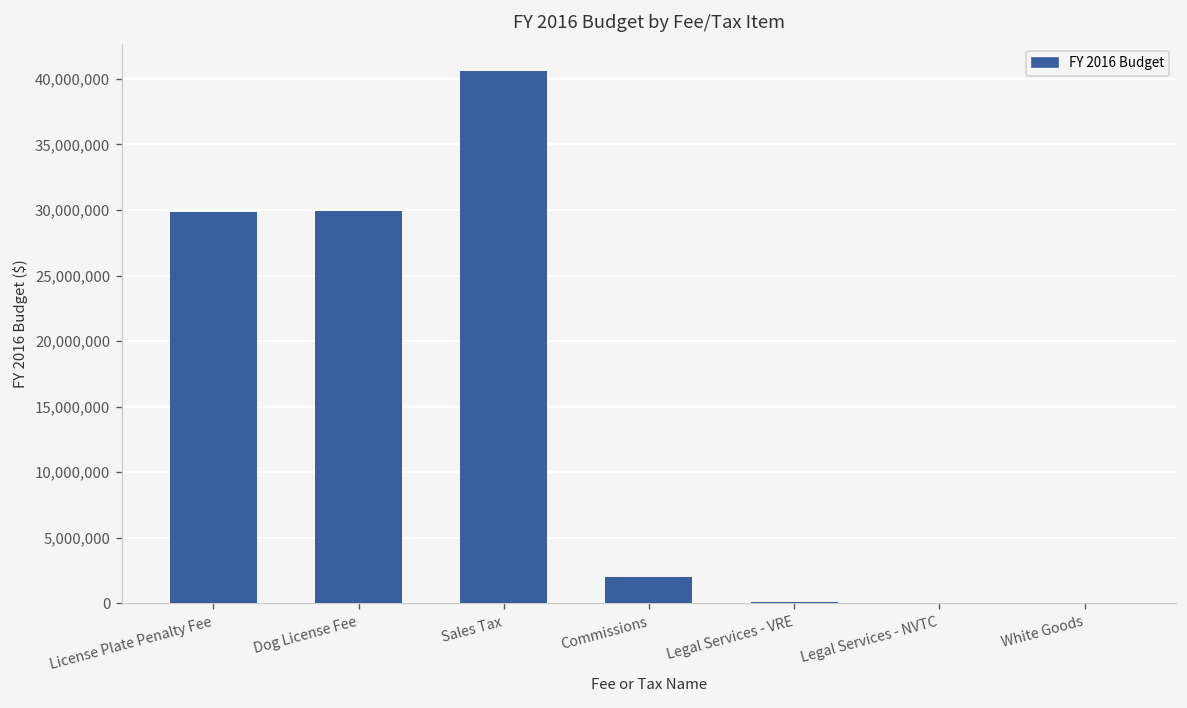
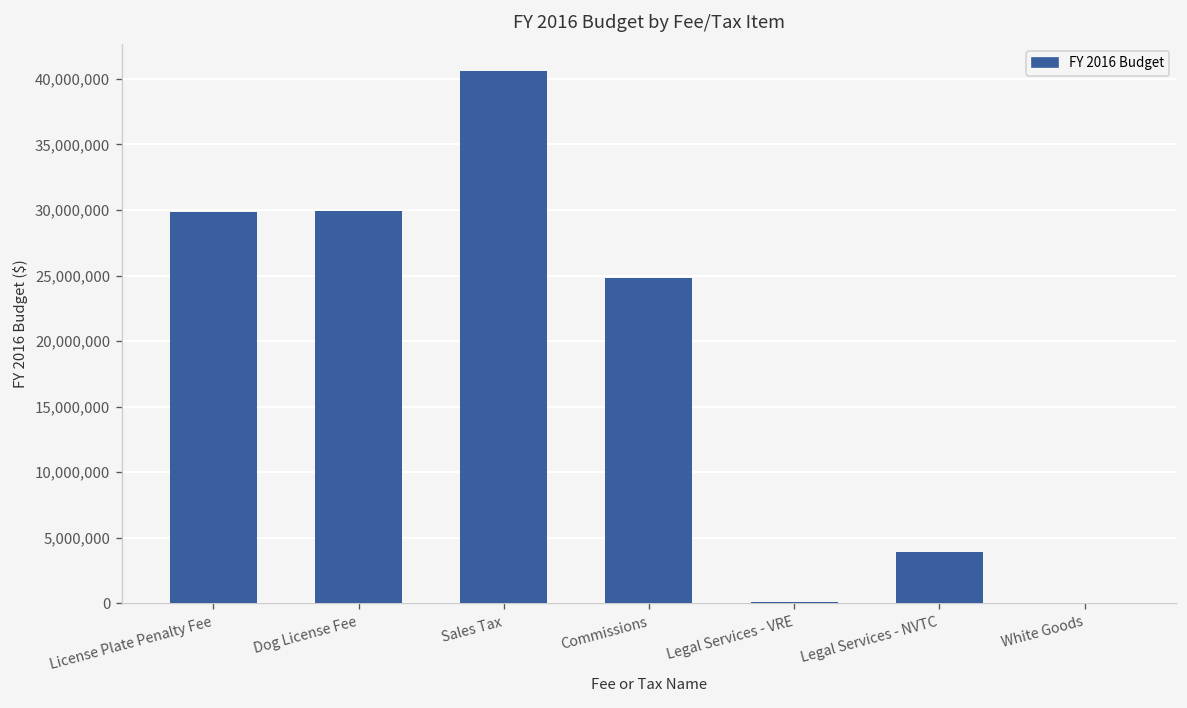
Commissions: 2,000,000 -> 24,800,000
Legal Services - NVTC: 0 -> 3,900,000
